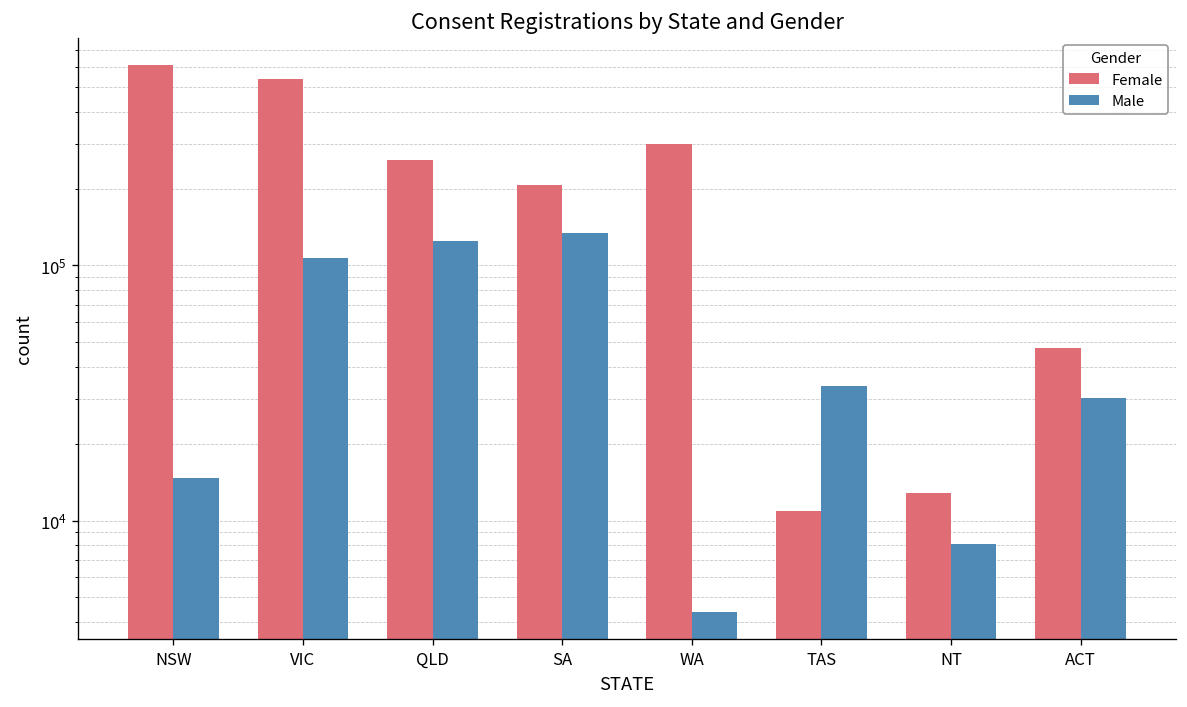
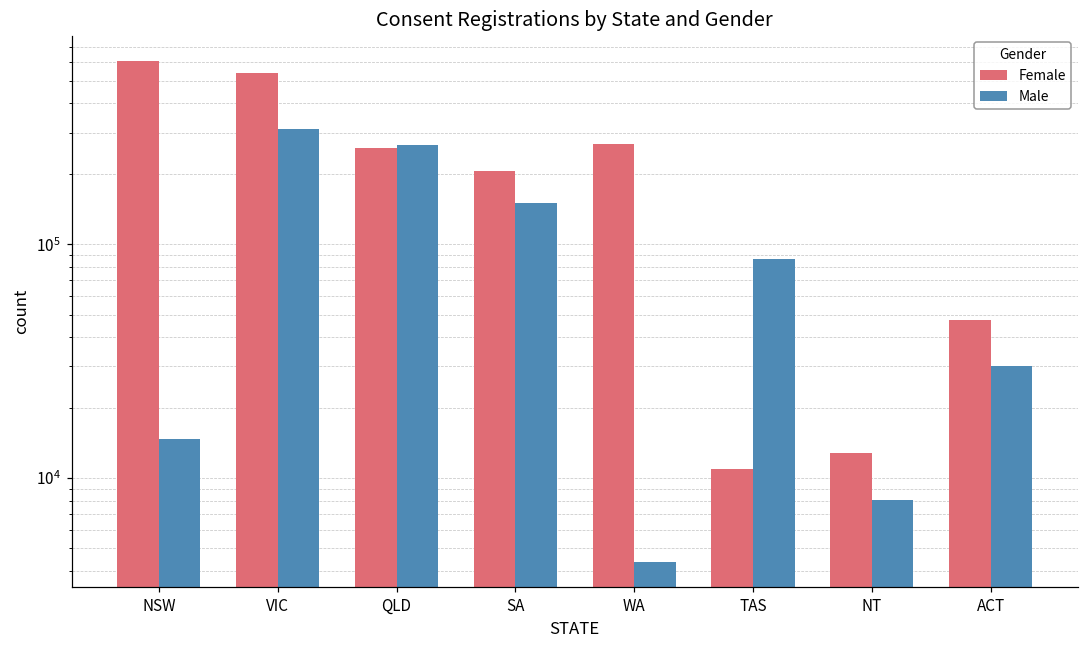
Male, VIC: 110000 -> 310000
Male, QLD: 130000 -> 270000
Male, SA: 130000 -> 150000
Female, WA: 300000 -> 270000
Male, TAS: 34000 -> 86000
